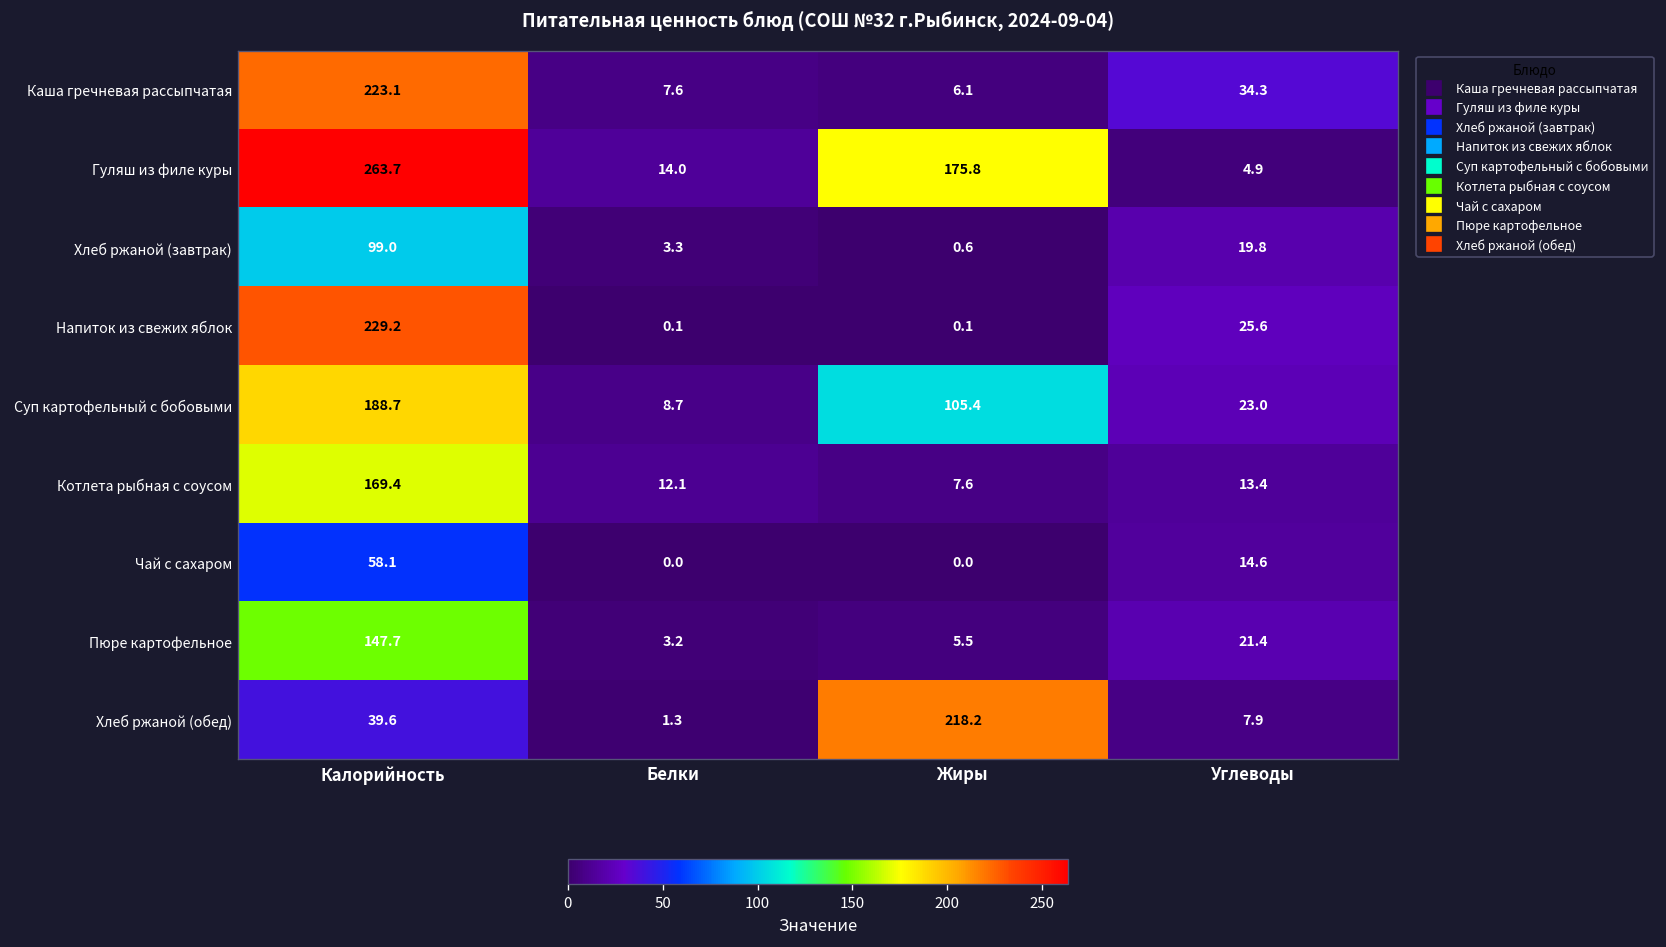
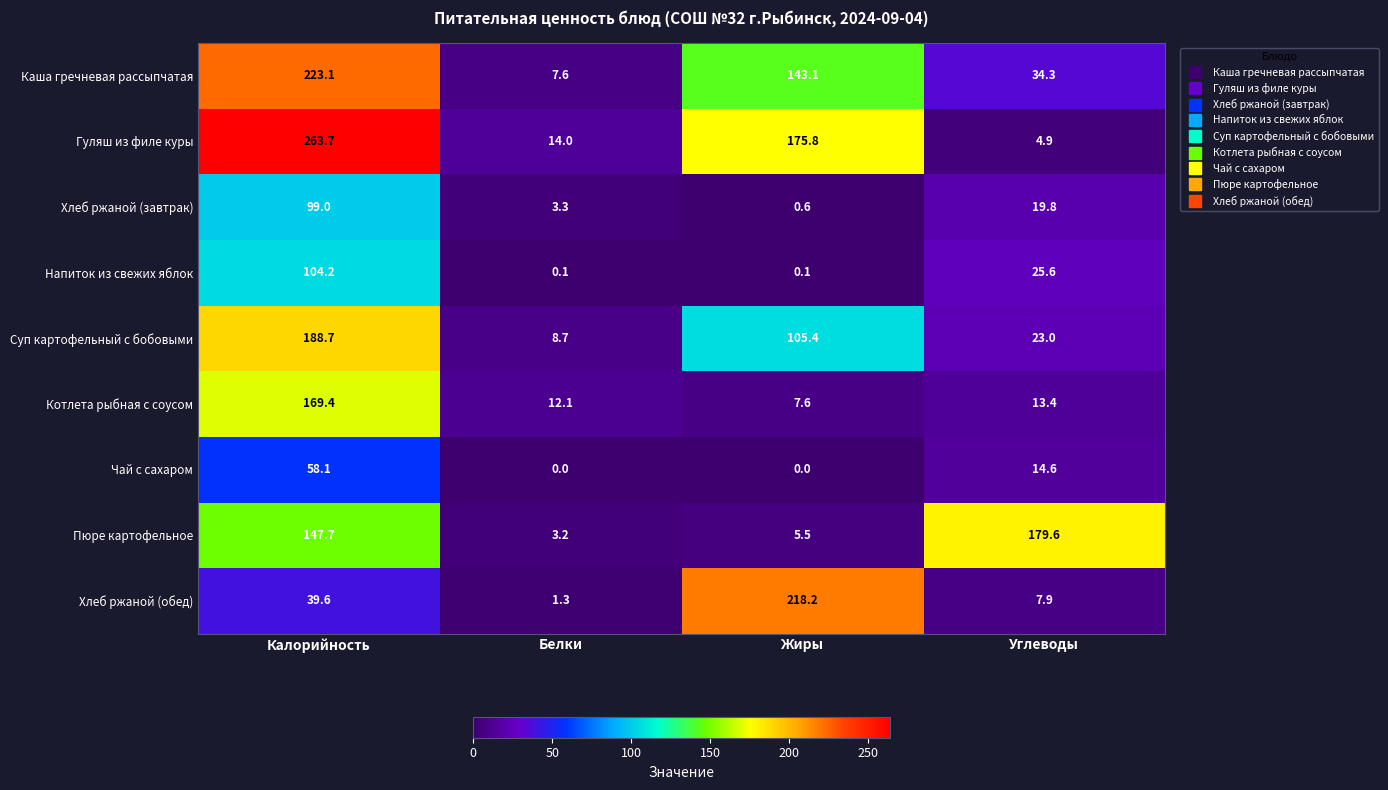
Каша гречневая рассыпчатая, Жиры: 6.1 -> 143.1
Напиток из свежих яблок, Калорийность: 229.2 -> 104.2
Пюре картофельное, Углеводы: 21.4 -> 179.6
